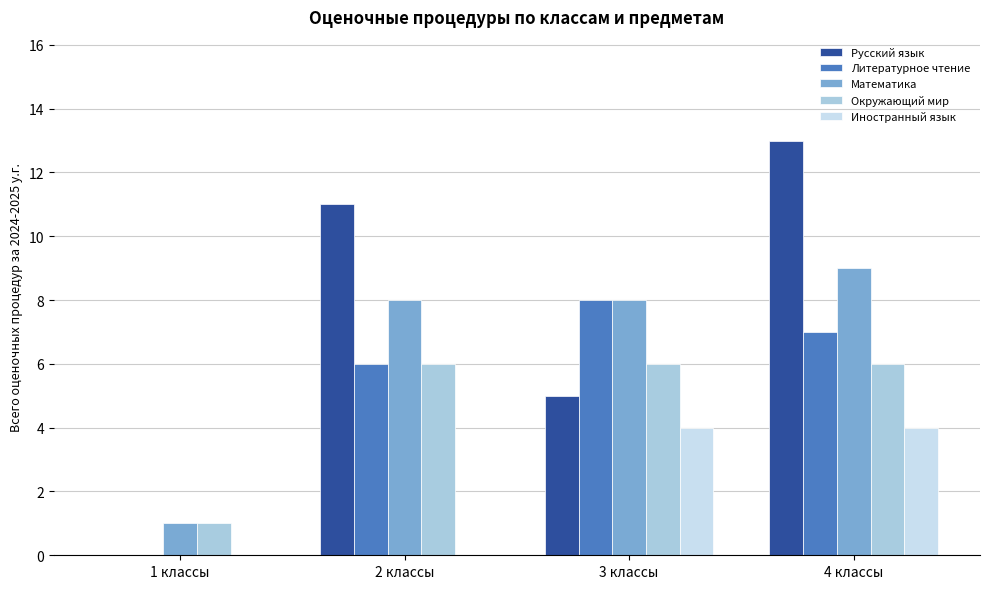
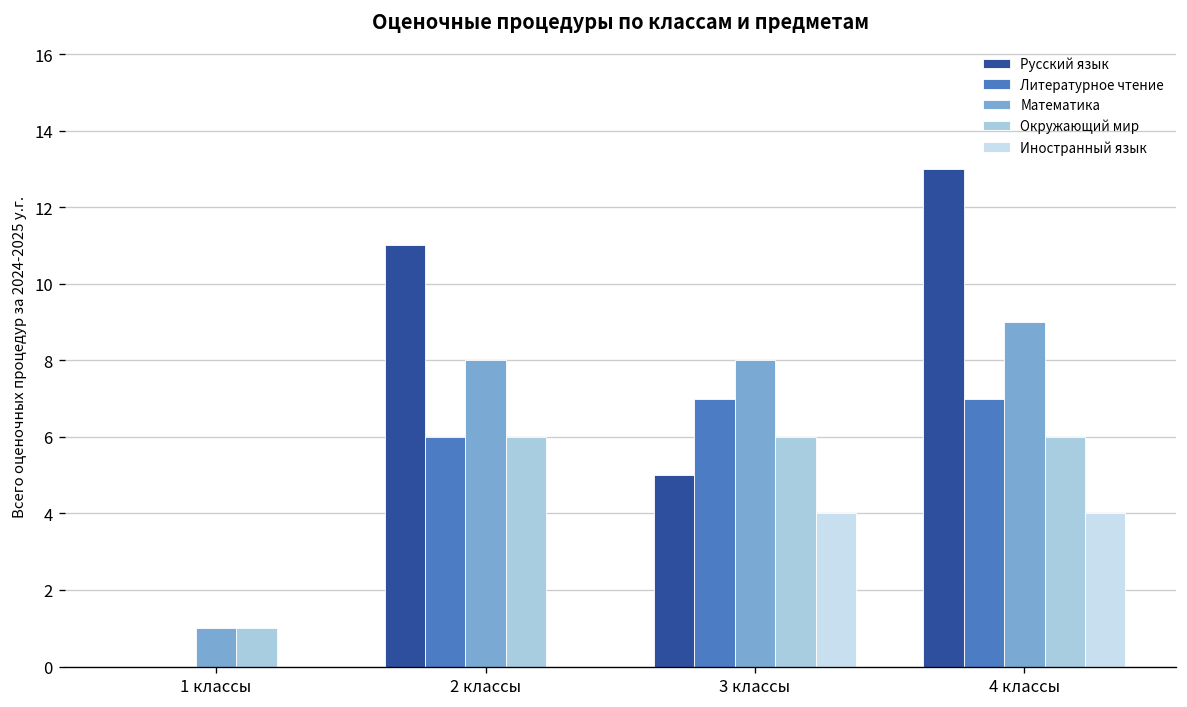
Литературное чтение, 3 классы: 8 -> 7
